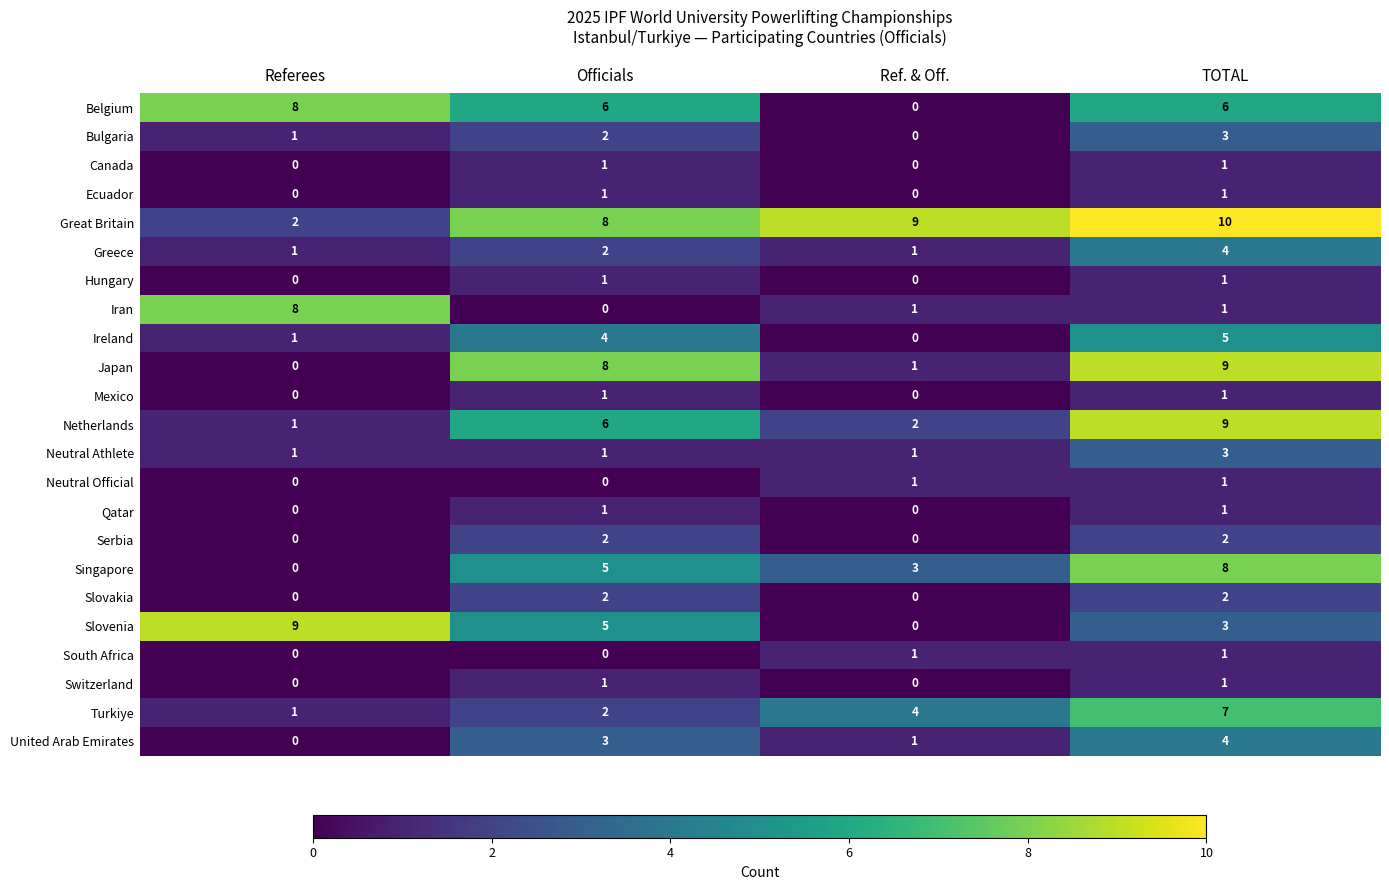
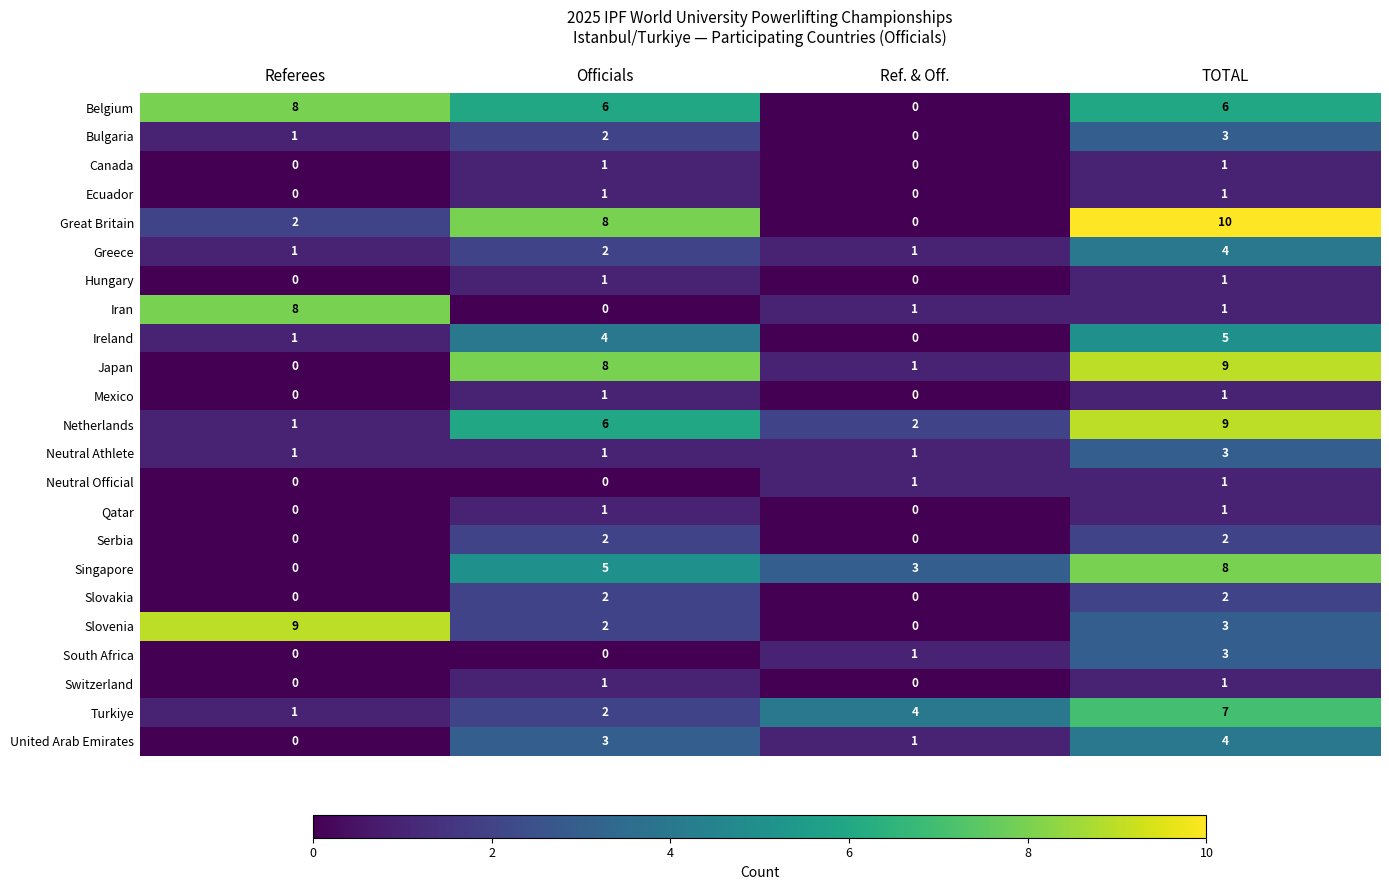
Great Britain, Ref. & Off.: 9 -> 0
Slovenia, Officials: 5 -> 2
South Africa, TOTAL: 1 -> 3
